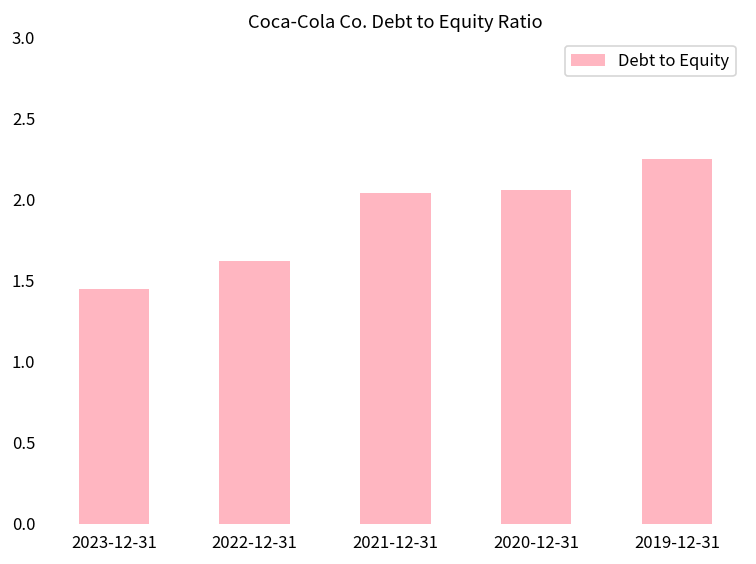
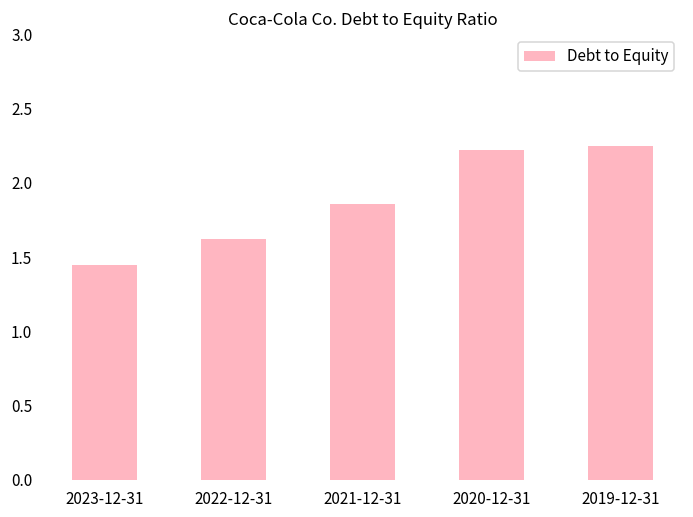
2021-12-31: 2.04 -> 1.86
2020-12-31: 2.06 -> 2.22
